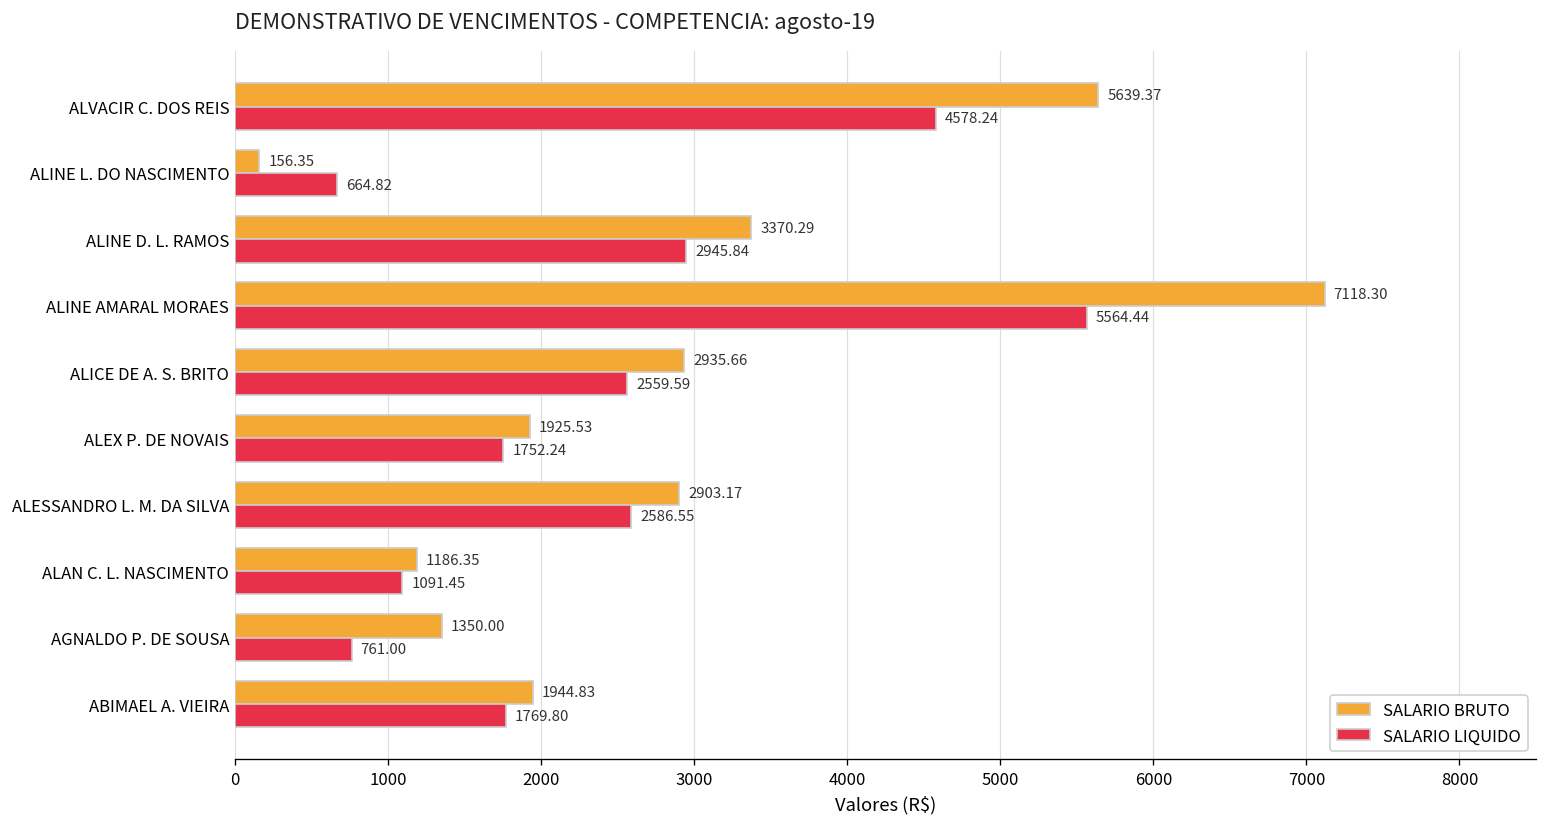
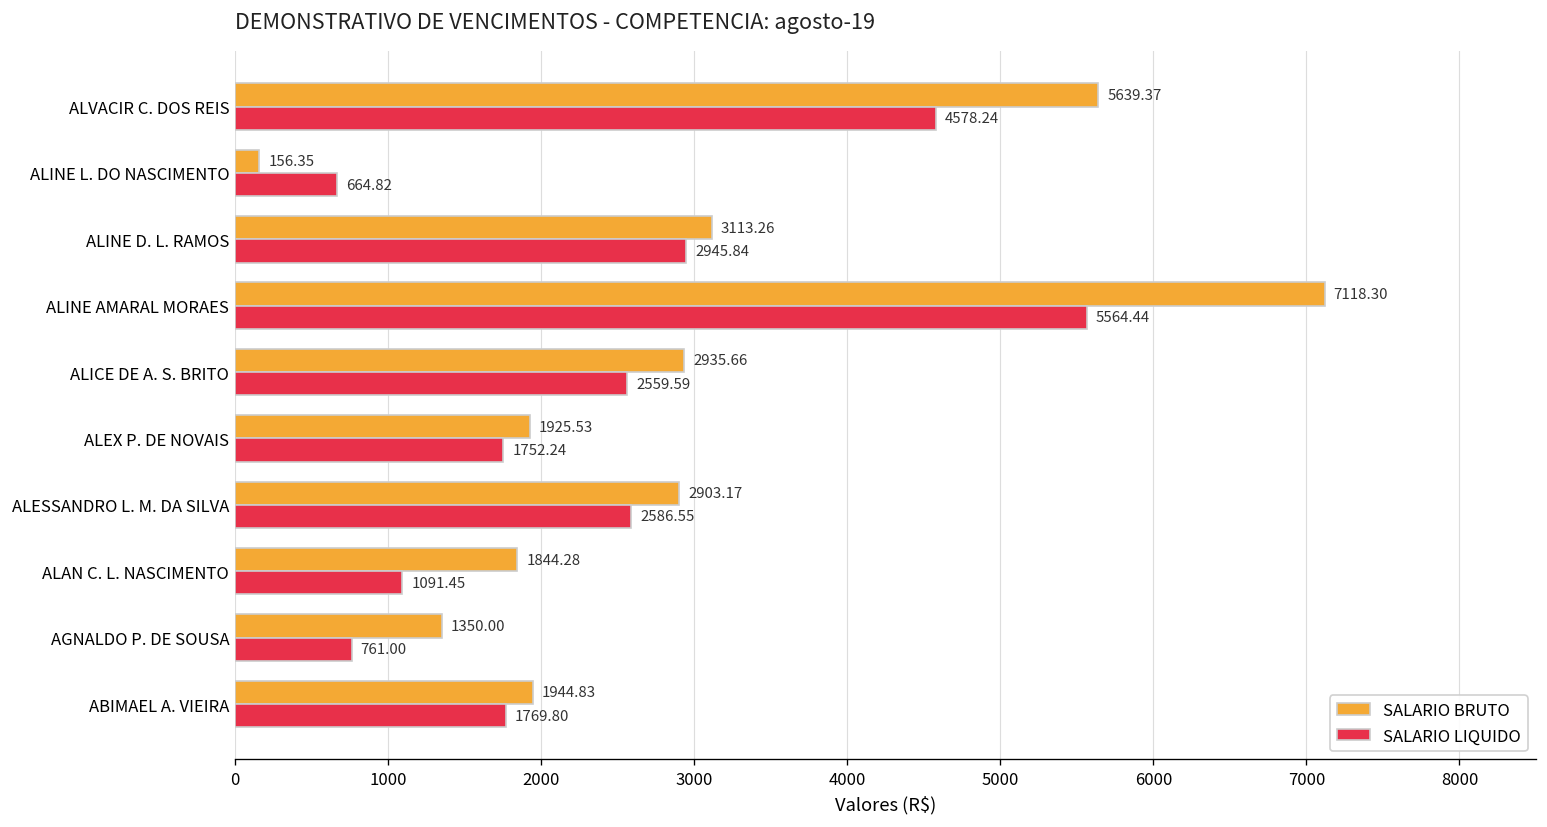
SALARIO BRUTO, ALINE D. L. RAMOS: 3370.29 -> 3113.26
SALARIO BRUTO, ALAN C. L. NASCIMENTO: 1186.35 -> 1844.28
